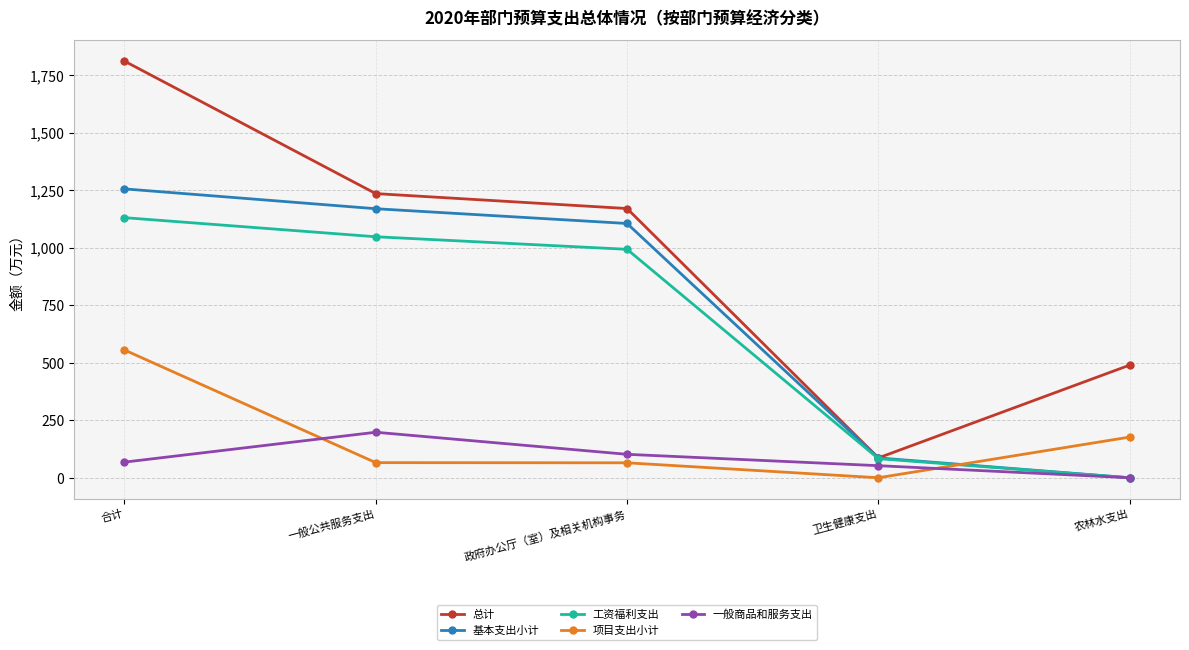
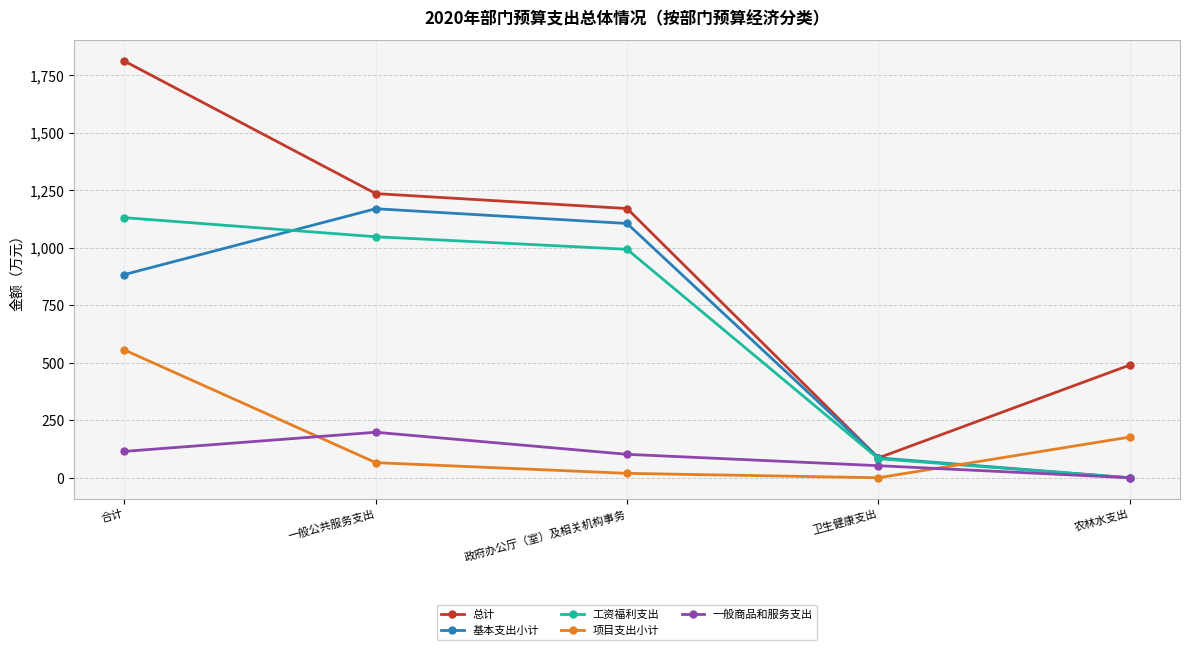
基本支出小计, 合计: 1,260 -> 880
一般商品和服务支出, 合计: 70 -> 110
项目支出小计, 政府办公厅（室）及相关机构事务: 70 -> 20
